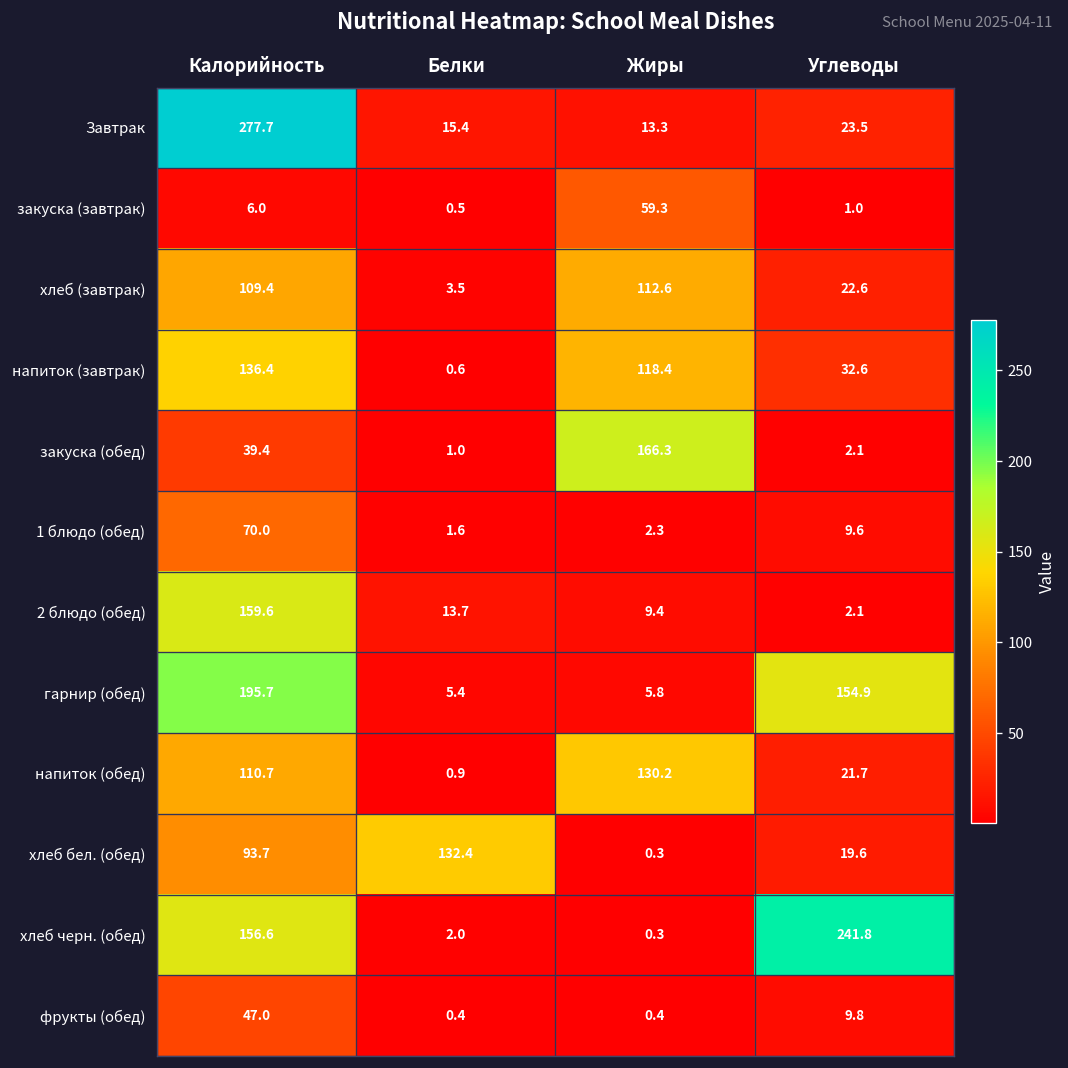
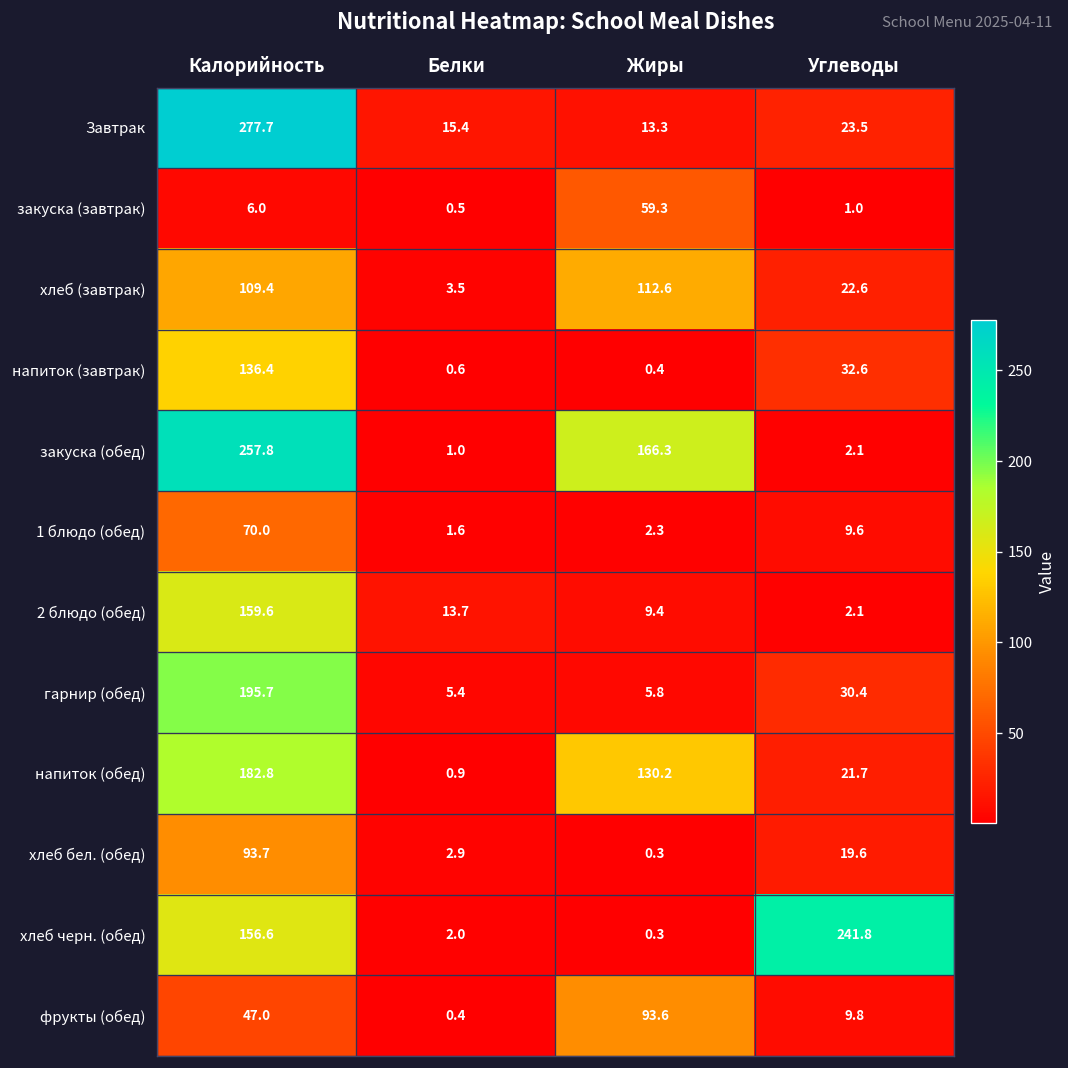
напиток (завтрак), Жиры: 118.4 -> 0.4
закуска (обед), Калорийность: 39.4 -> 257.8
гарнир (обед), Углеводы: 154.9 -> 30.4
напиток (обед), Калорийность: 110.7 -> 182.8
хлеб бел. (обед), Белки: 132.4 -> 2.9
фрукты (обед), Жиры: 0.4 -> 93.6
